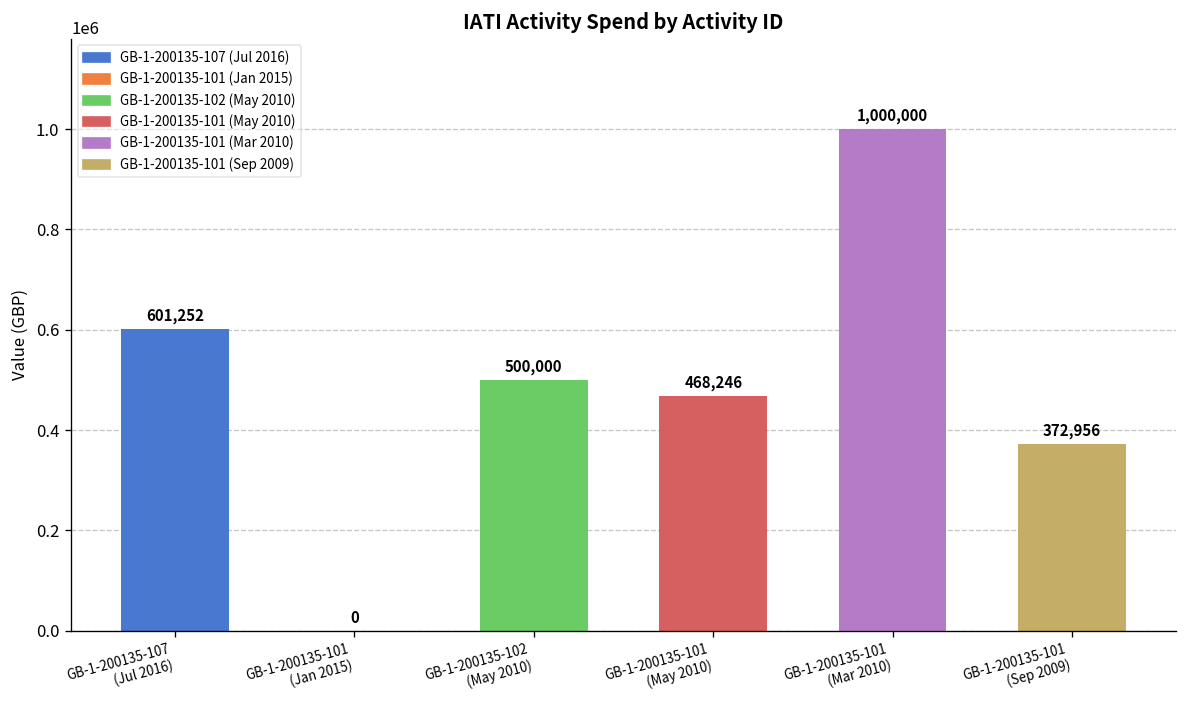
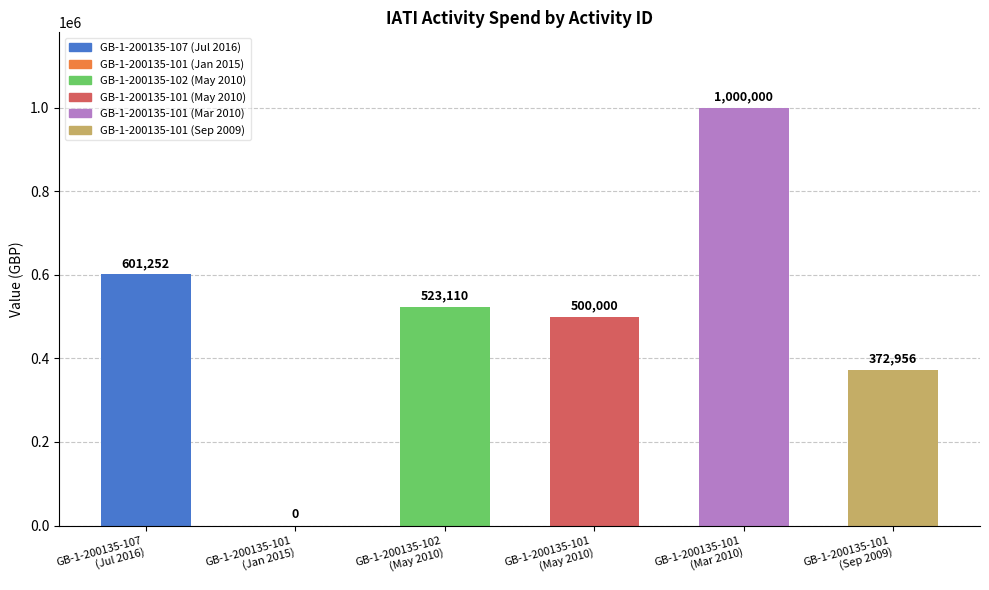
GB-1-200135-102 (May 2010): 500,000 -> 523,110
GB-1-200135-101 (May 2010): 468,246 -> 500,000
